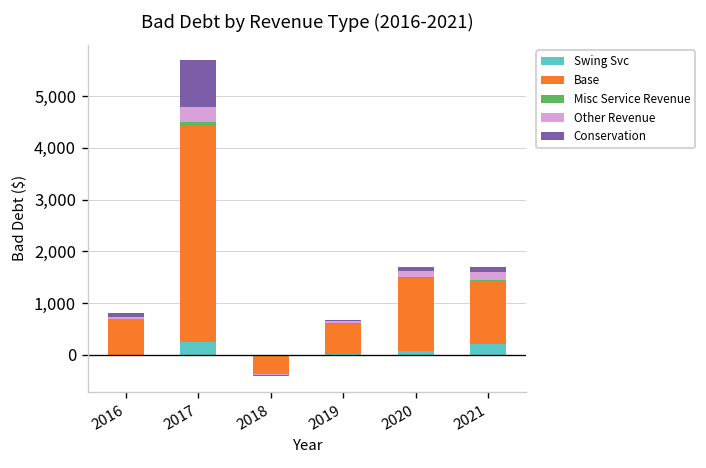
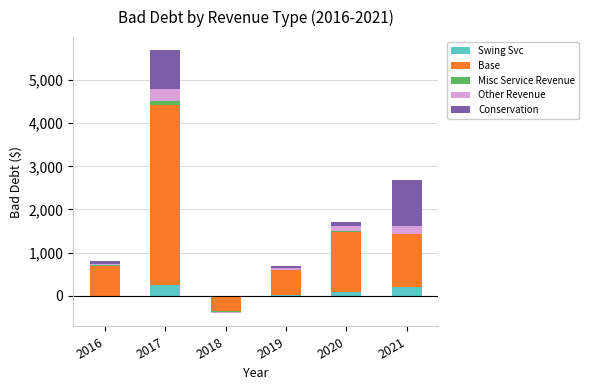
Conservation, 2021: 100 -> 1,100
